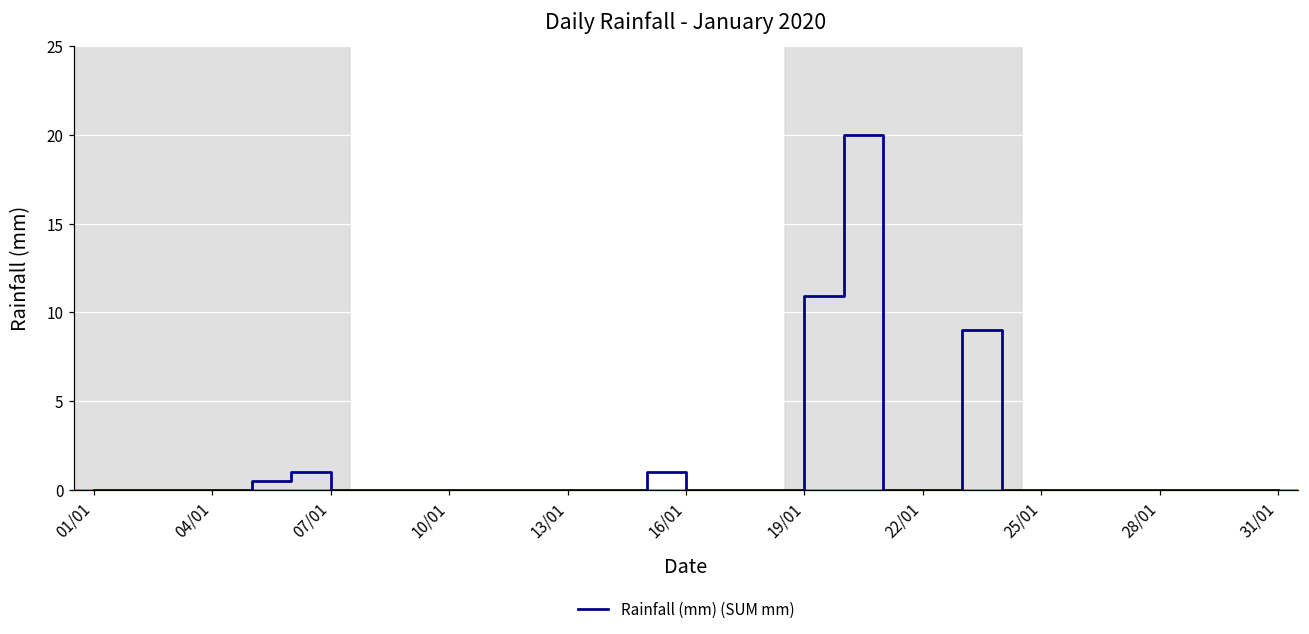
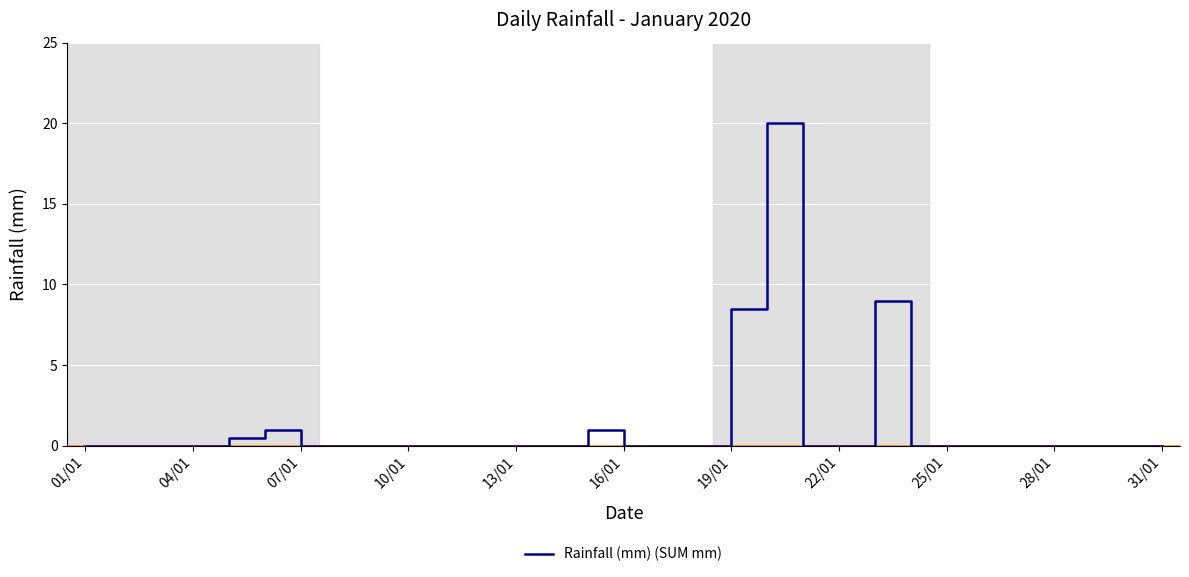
19/01: 10.9 -> 8.5
